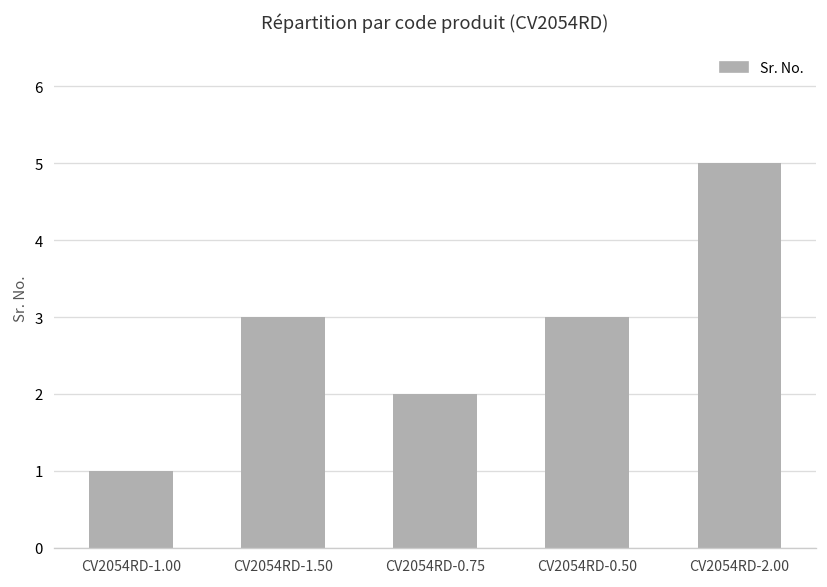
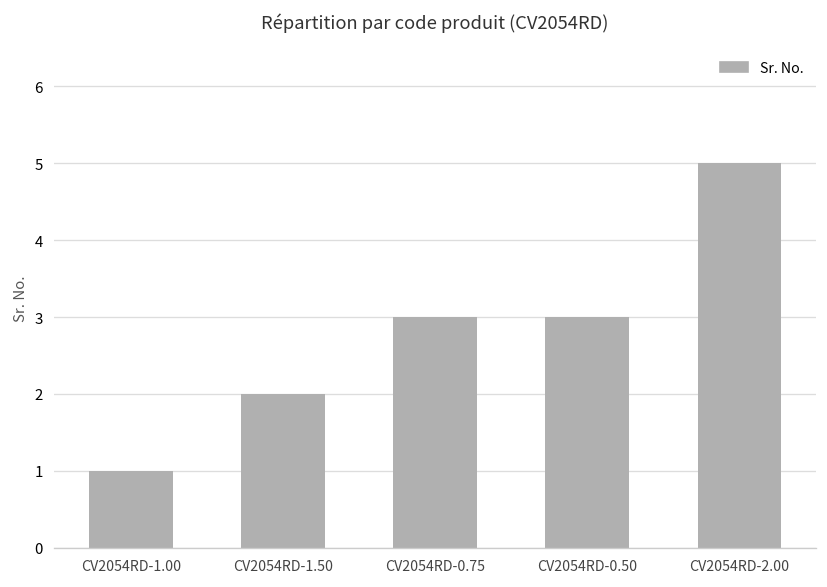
CV2054RD-1.50: 3 -> 2
CV2054RD-0.75: 2 -> 3
